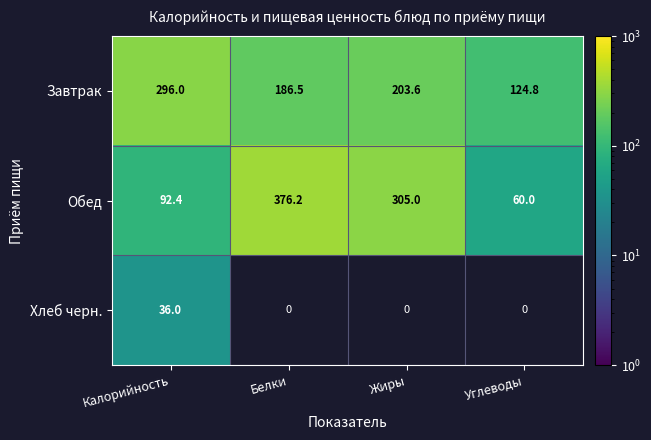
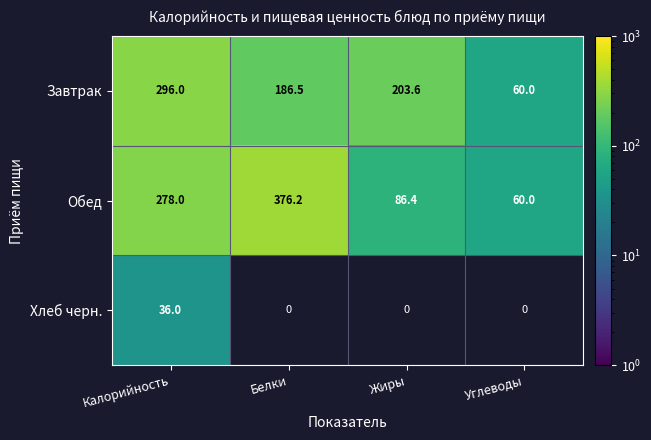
Завтрак, Углеводы: 124.8 -> 60.0
Обед, Калорийность: 92.4 -> 278.0
Обед, Жиры: 305.0 -> 86.4
